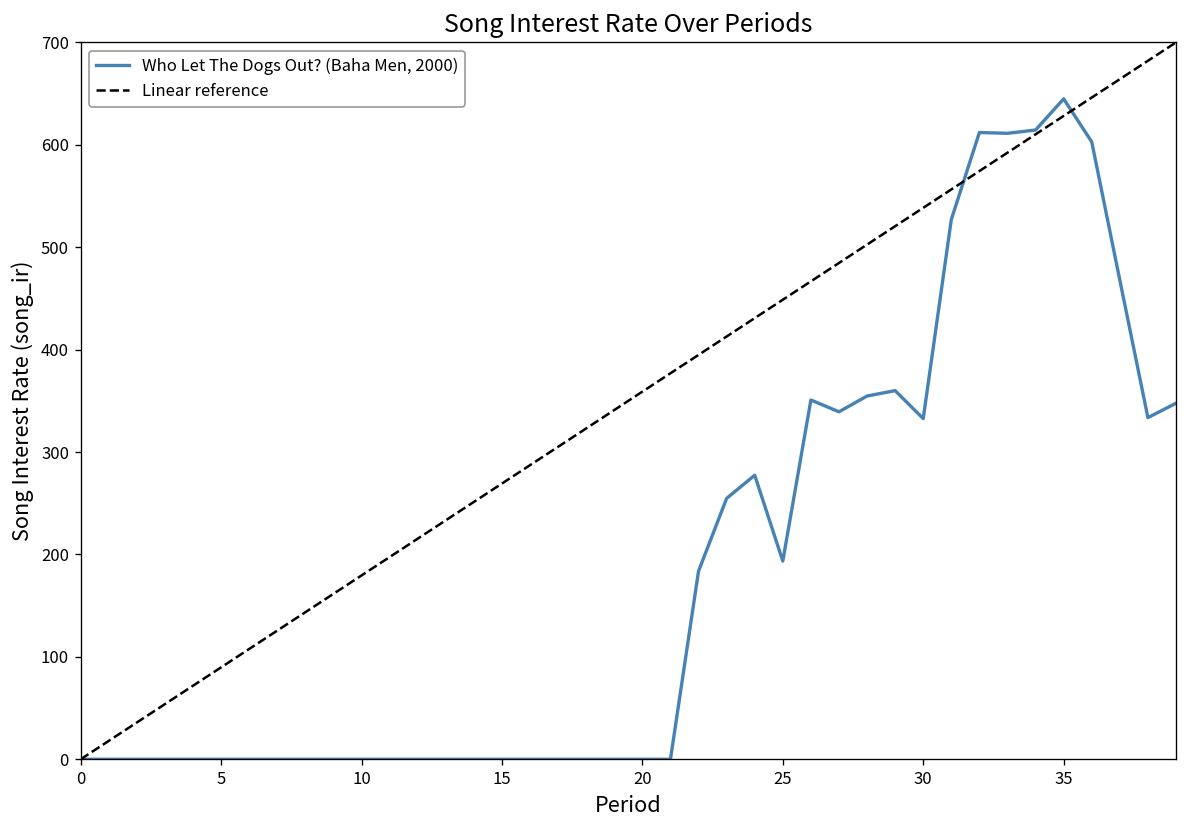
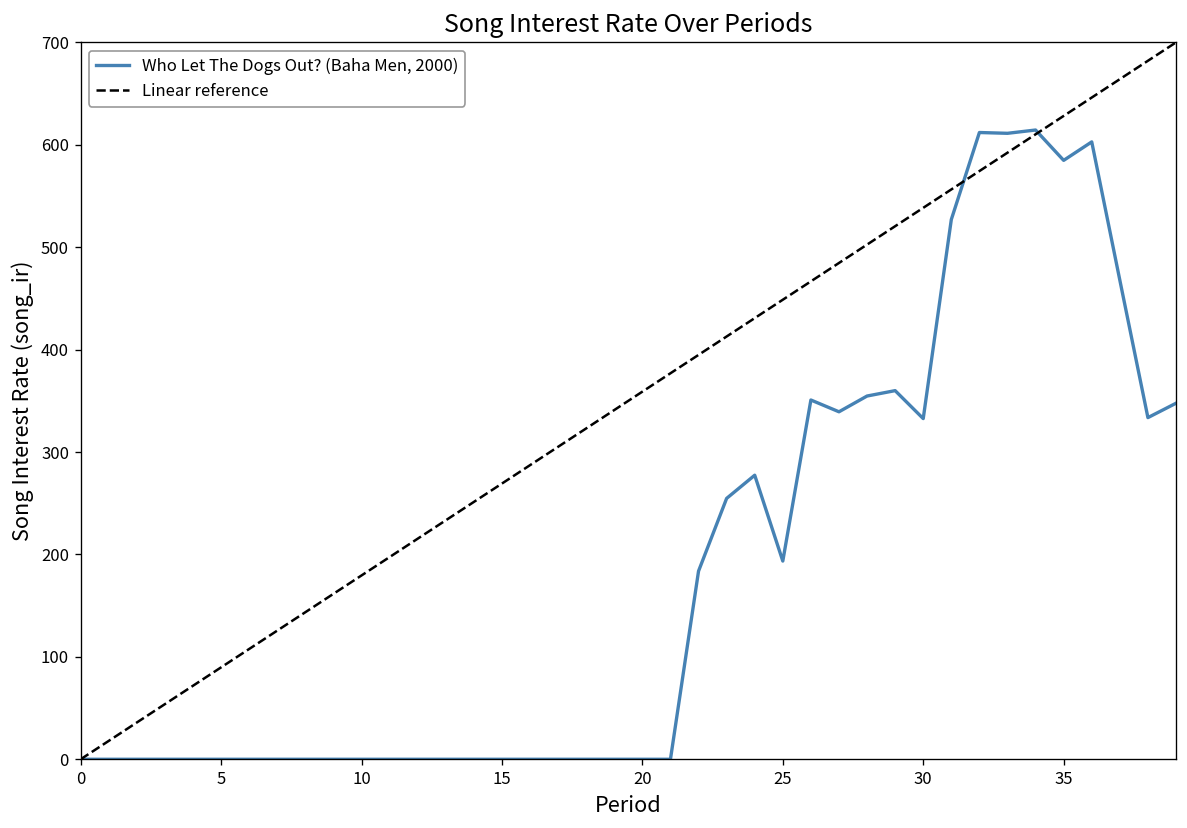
Who Let The Dogs Out? (Baha Men, 2000), 35: 640 -> 580
